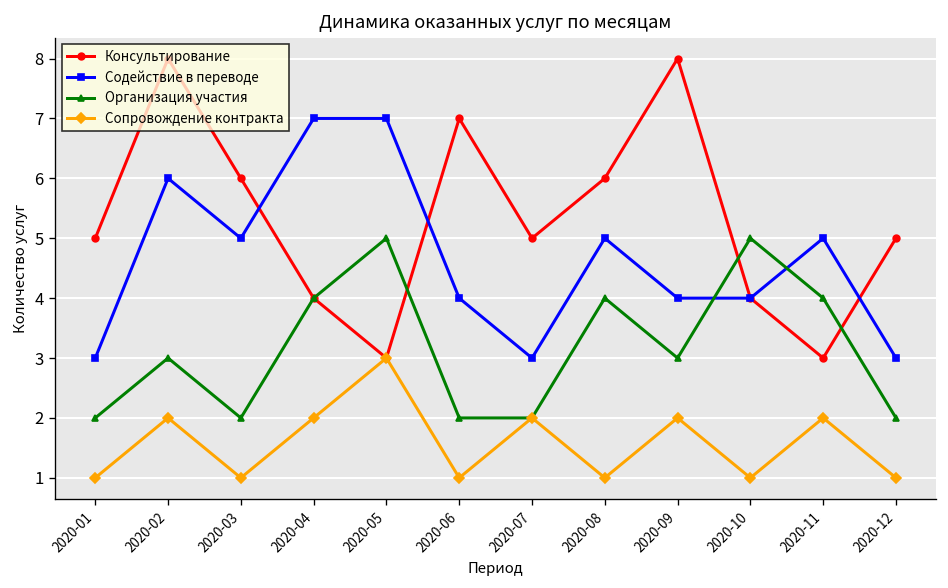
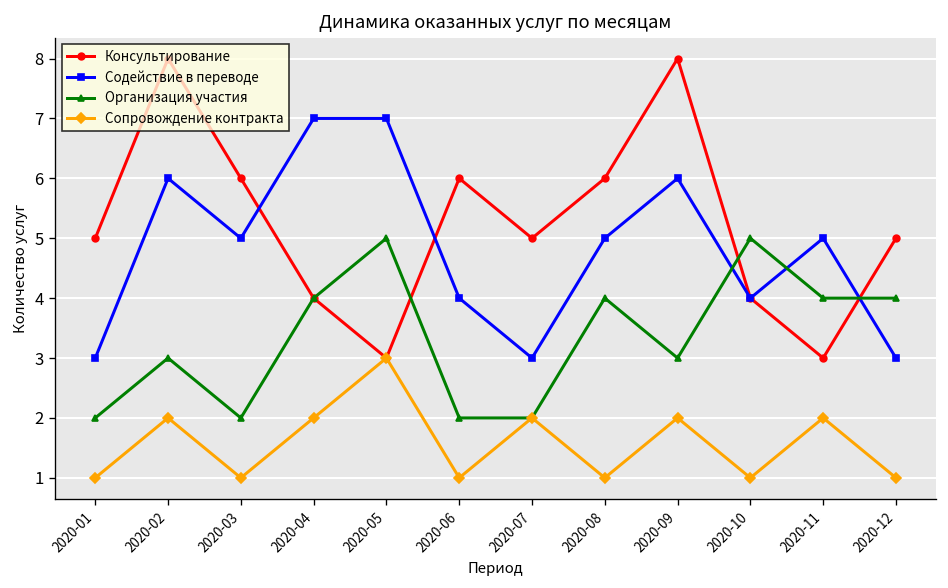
Консультирование, 2020-06: 7 -> 6
Содействие в переводе, 2020-09: 4 -> 6
Организация участия, 2020-12: 2 -> 4
